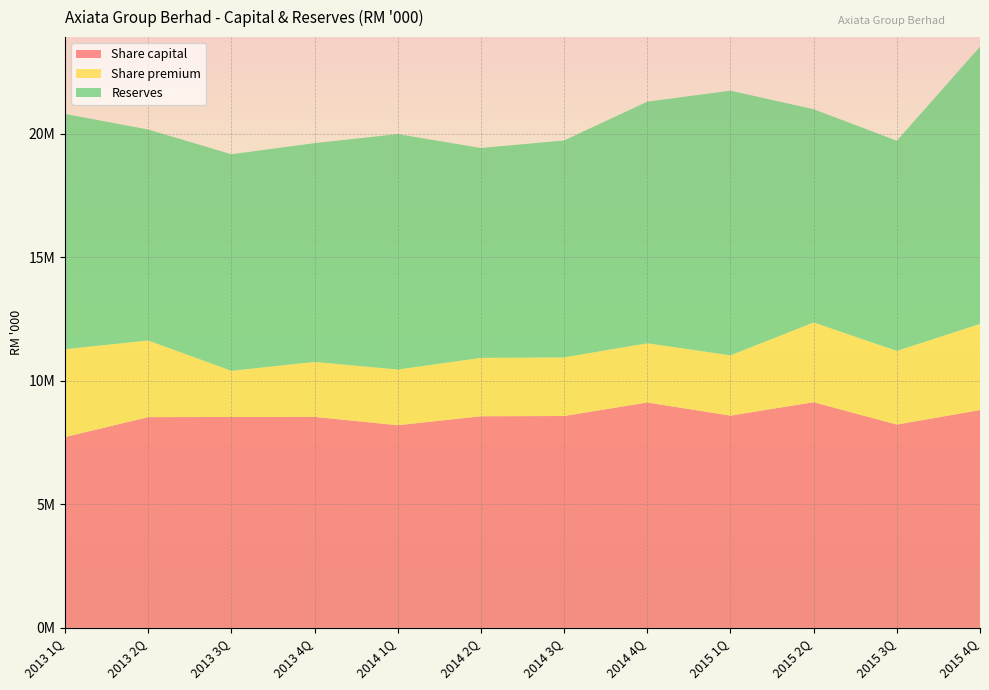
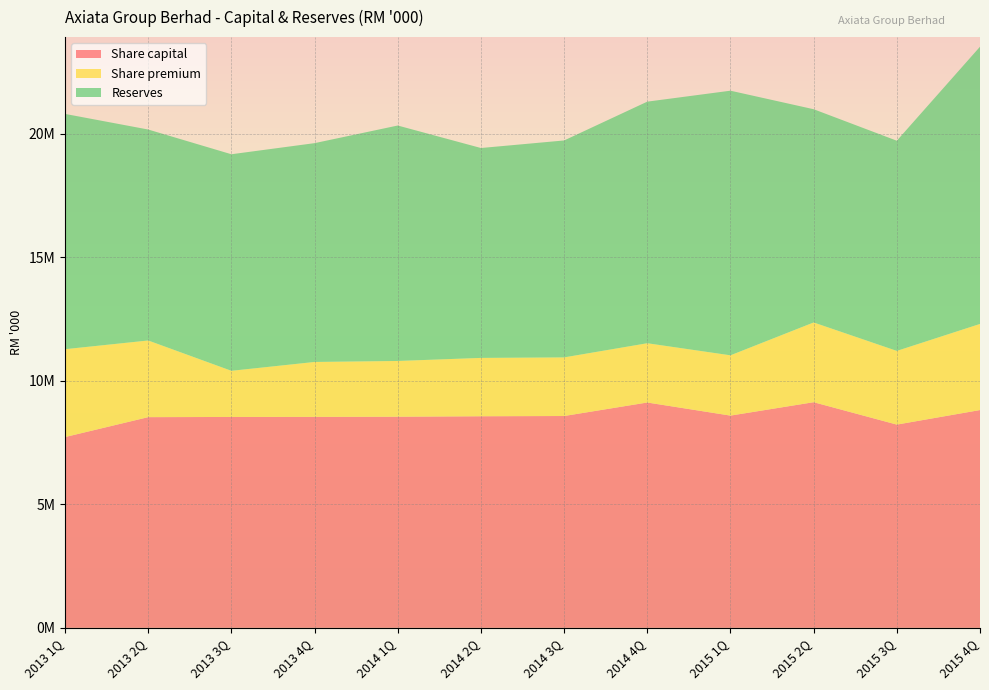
Share capital, 2014 1Q: 8200000 -> 8500000
